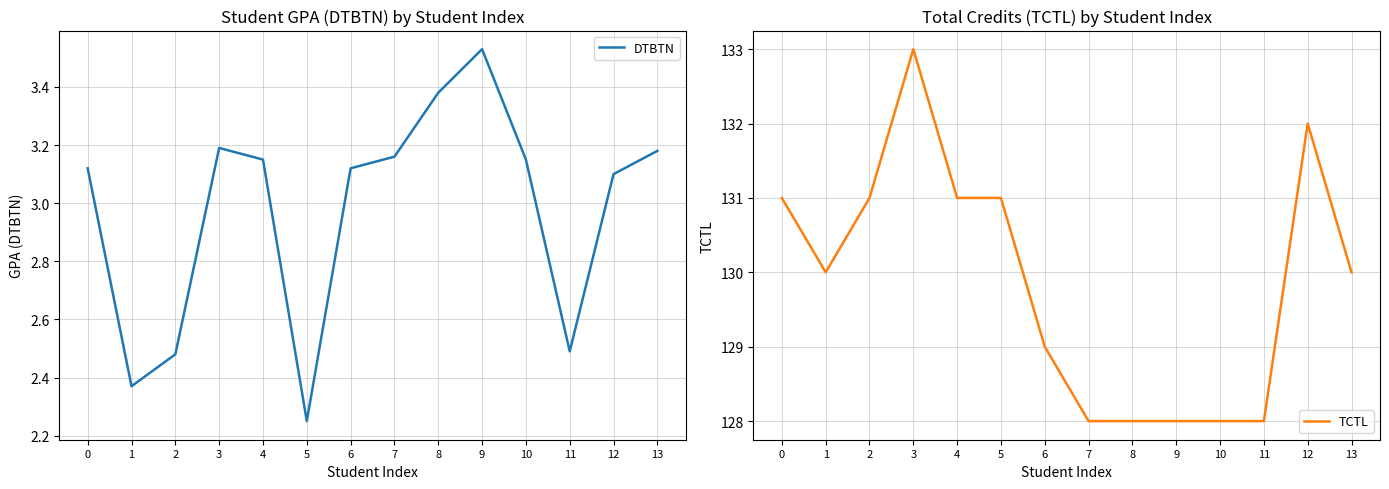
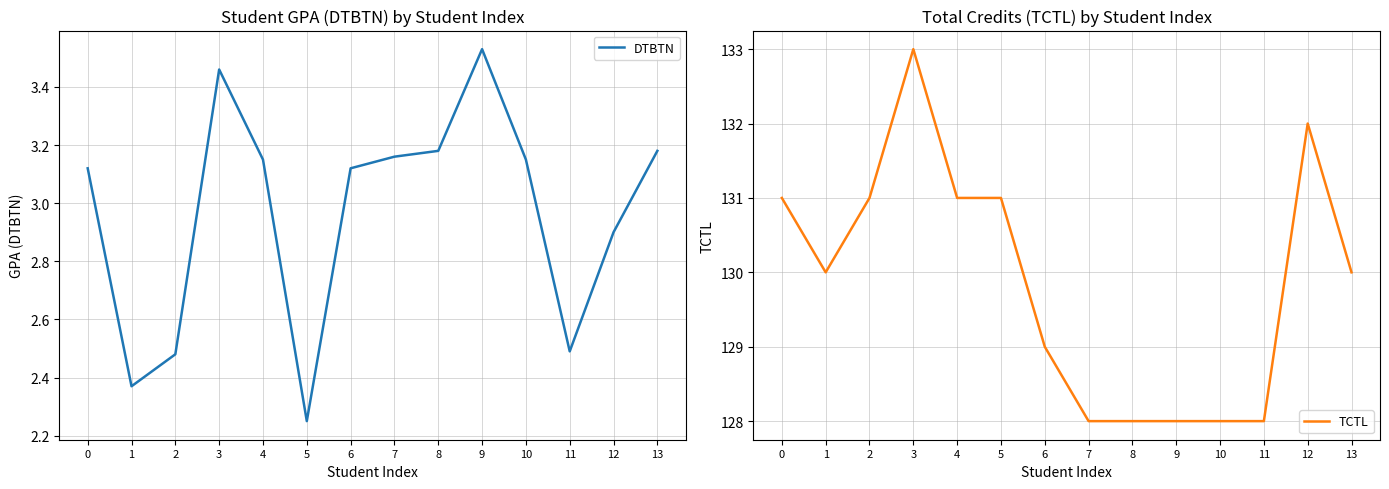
Student GPA (DTBTN) by Student Index, 3: 3.19 -> 3.46
Student GPA (DTBTN) by Student Index, 8: 3.38 -> 3.18
Student GPA (DTBTN) by Student Index, 12: 3.1 -> 2.9
